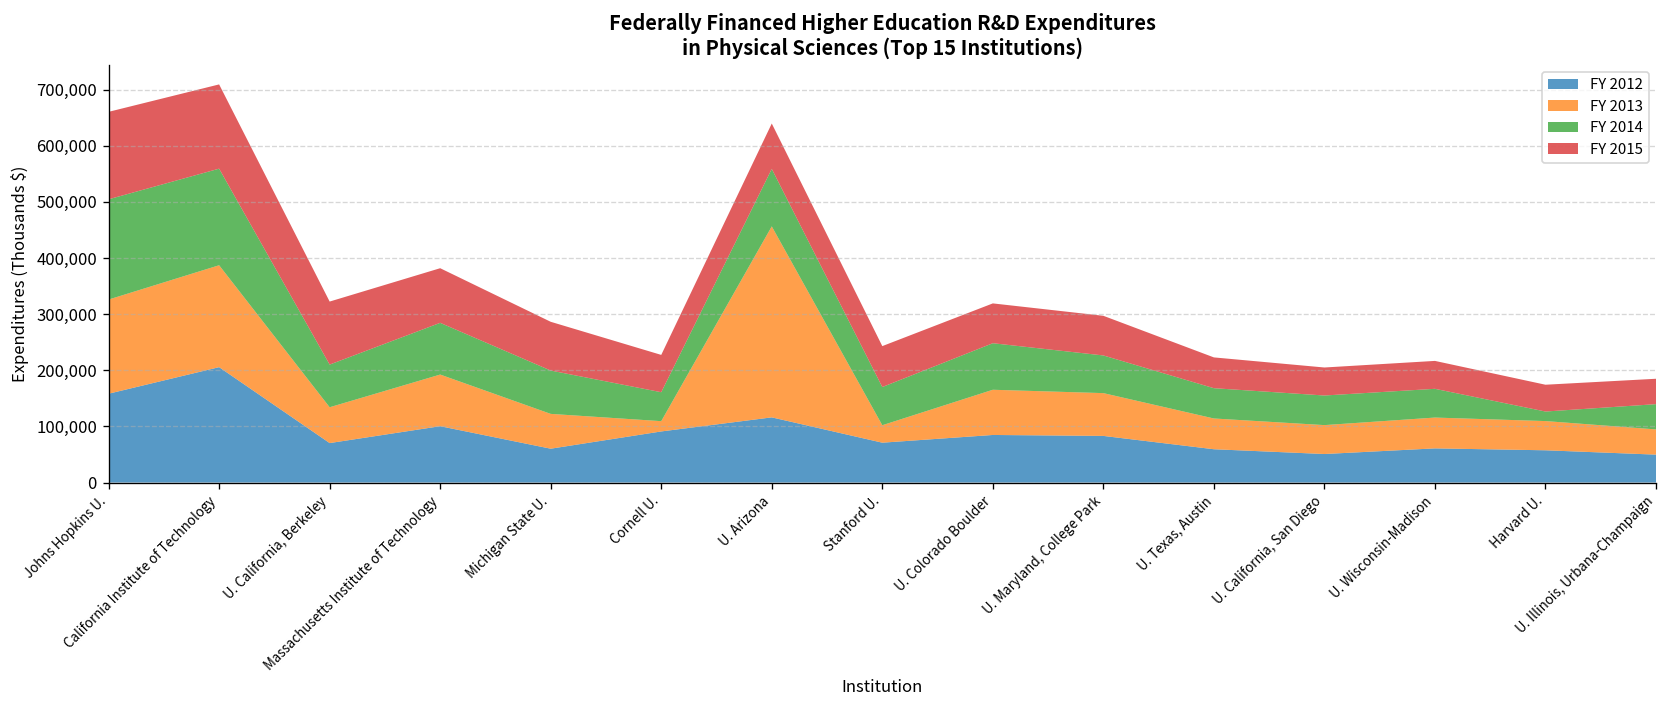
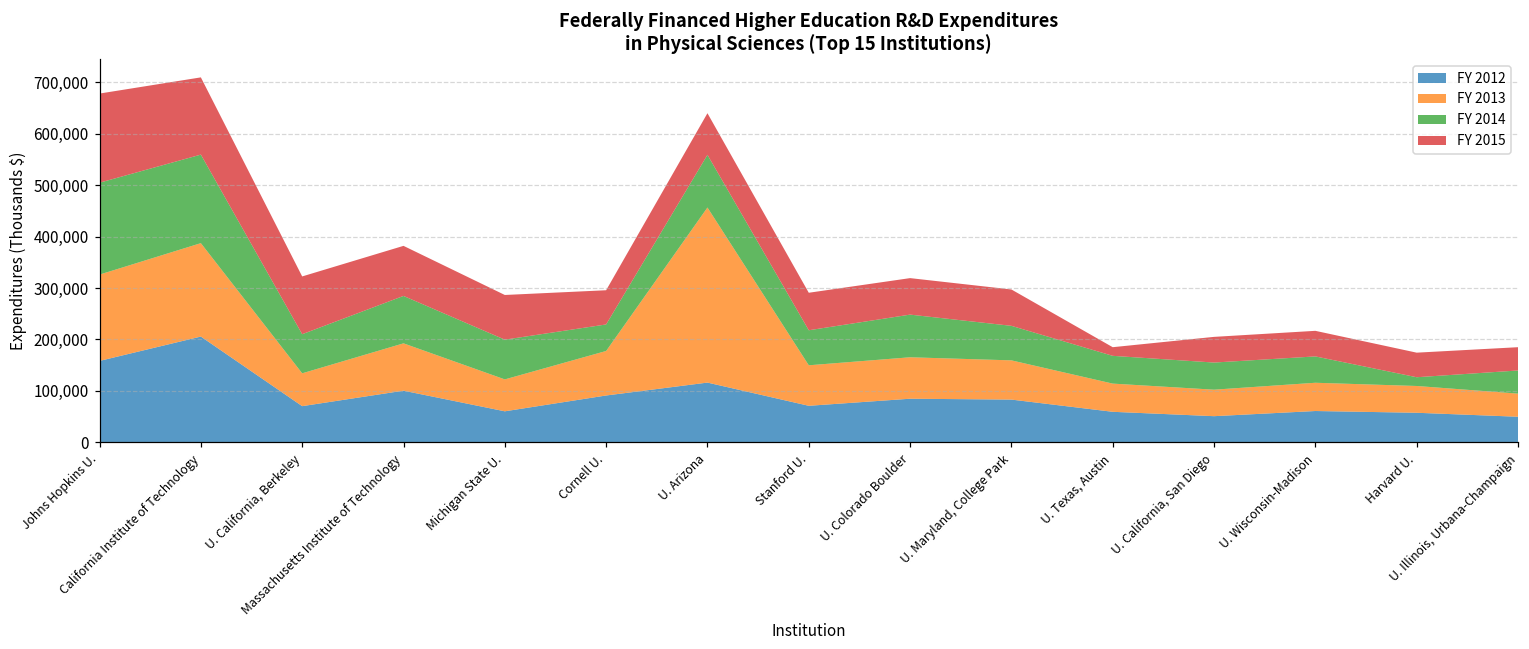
FY 2015, Johns Hopkins U.: 160,000 -> 170,000
FY 2013, Cornell U.: 20,000 -> 90,000
FY 2013, Stanford U.: 30,000 -> 80,000
FY 2015, U. Texas, Austin: 50,000 -> 20,000
